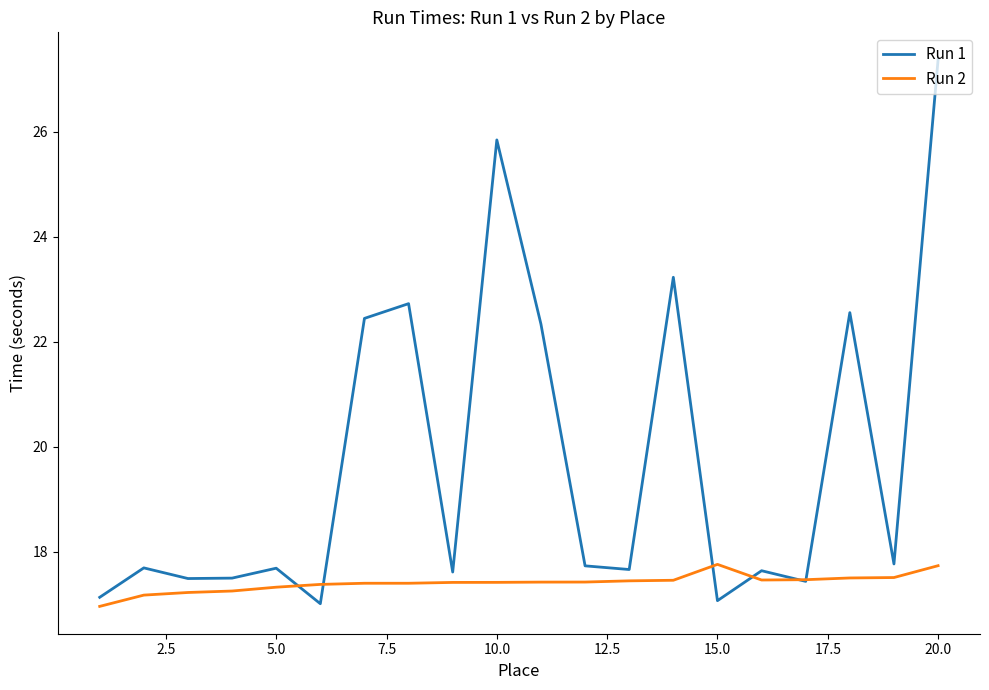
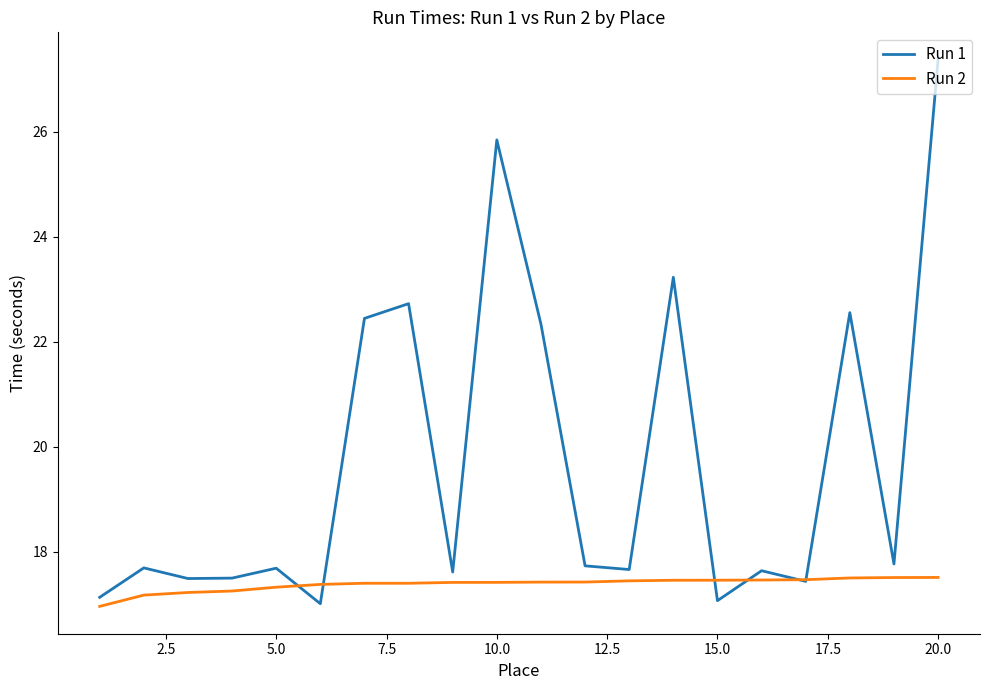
Run 2, 15.0: 17.8 -> 17.5
Run 2, 20.0: 17.7 -> 17.5
